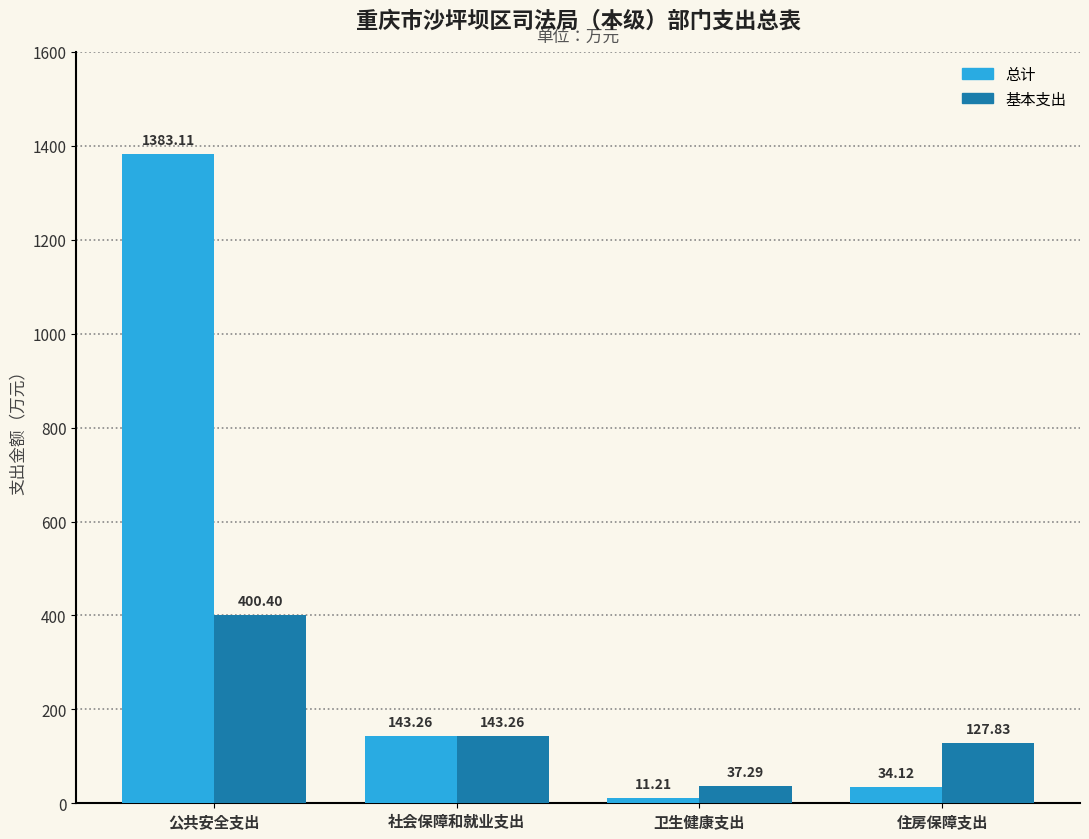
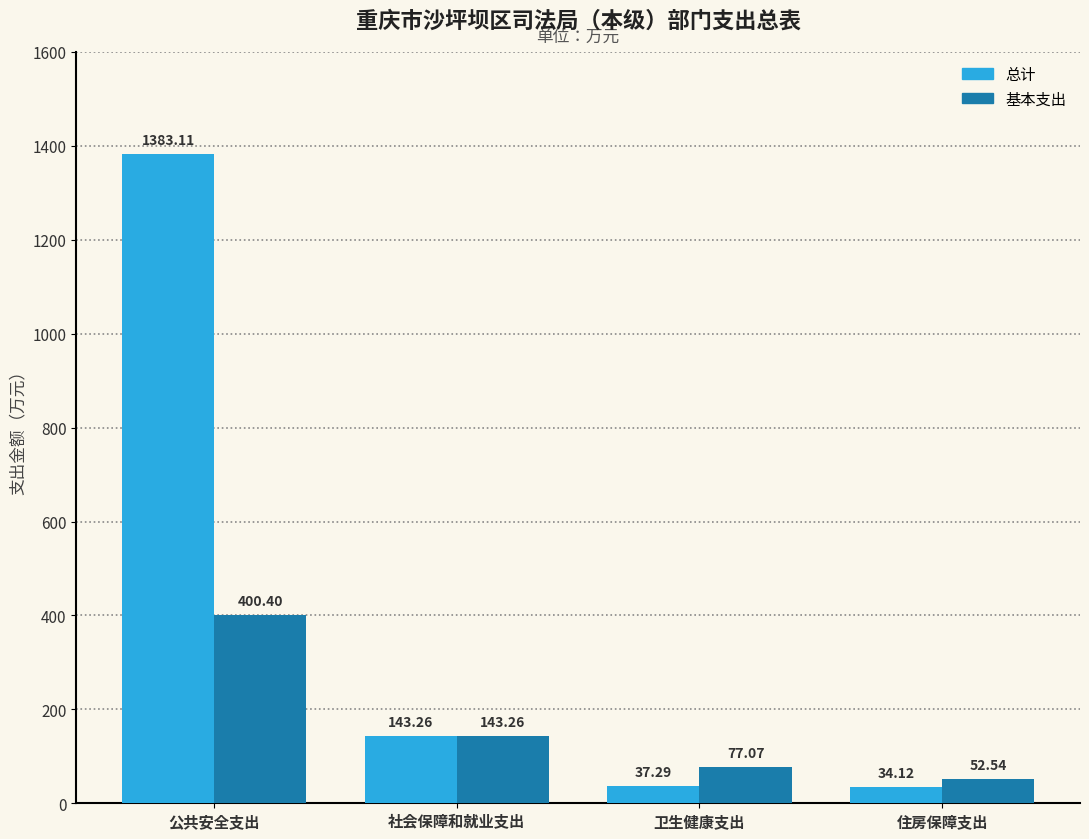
总计, 卫生健康支出: 11.21 -> 37.29
基本支出, 卫生健康支出: 37.29 -> 77.07
基本支出, 住房保障支出: 127.83 -> 52.54
